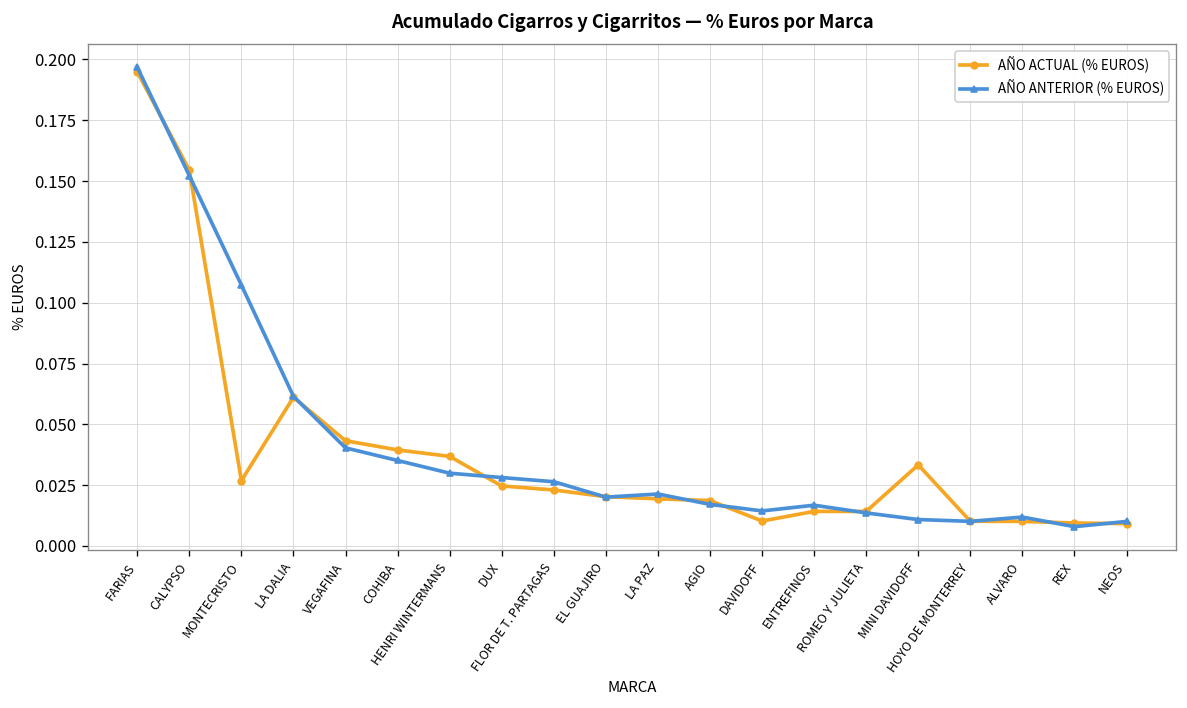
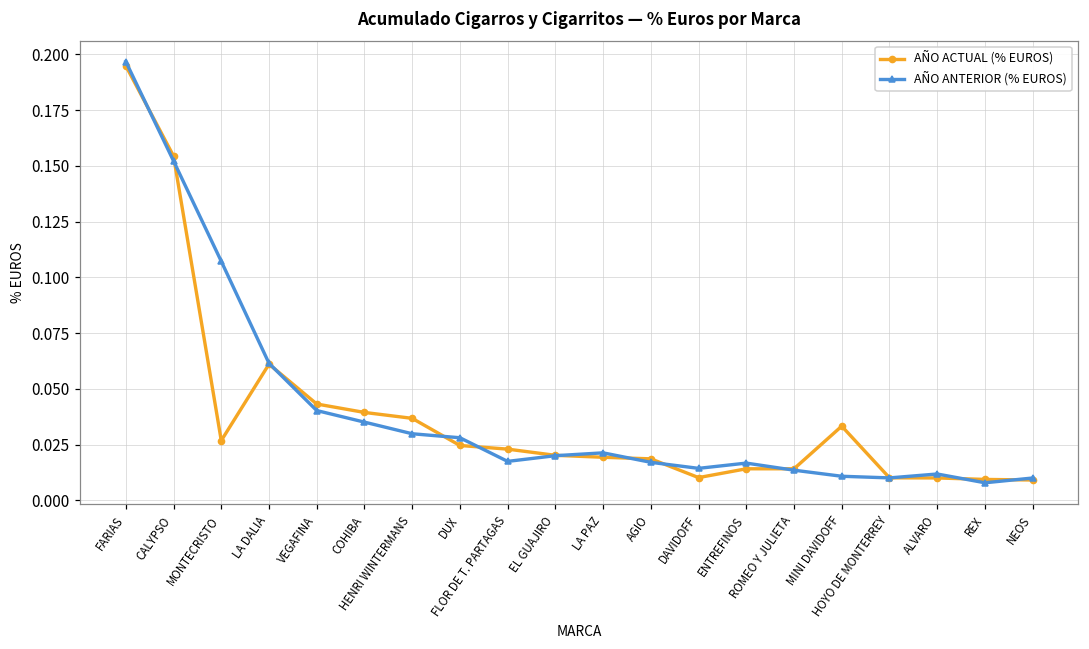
AÑO ANTERIOR (% EUROS), FLOR DE T. PARTAGAS: 0.026 -> 0.018
